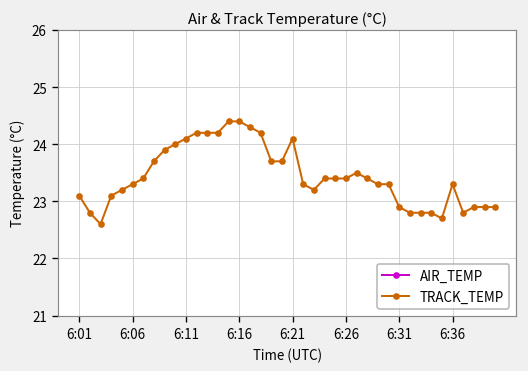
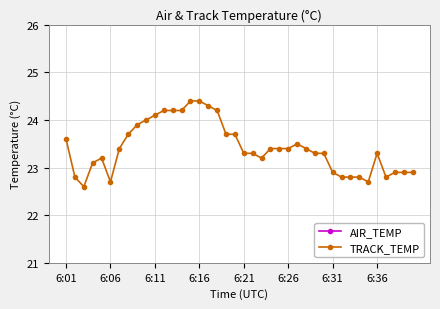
TRACK_TEMP, 6:01: 23.1 -> 23.6
TRACK_TEMP, 6:06: 23.3 -> 22.7
TRACK_TEMP, 6:21: 24.1 -> 23.3
